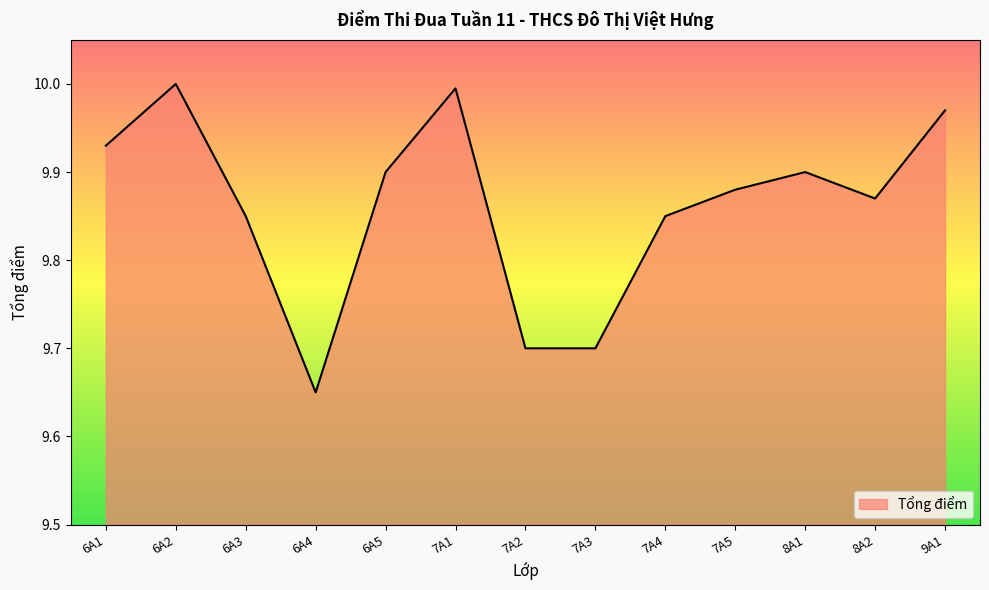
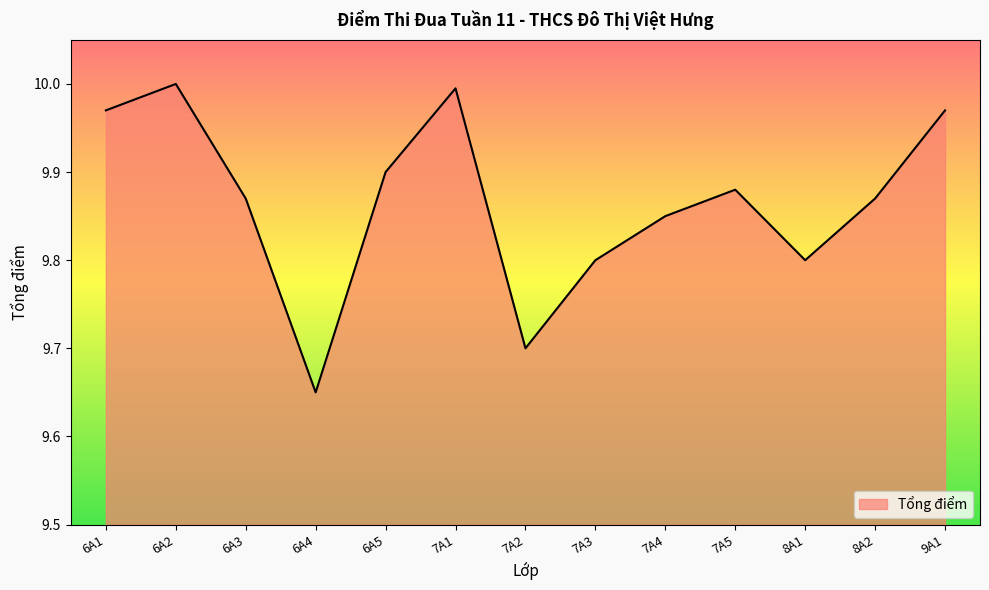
6A1: 9.93 -> 9.97
6A3: 9.85 -> 9.87
7A3: 9.7 -> 9.8
8A1: 9.9 -> 9.8
